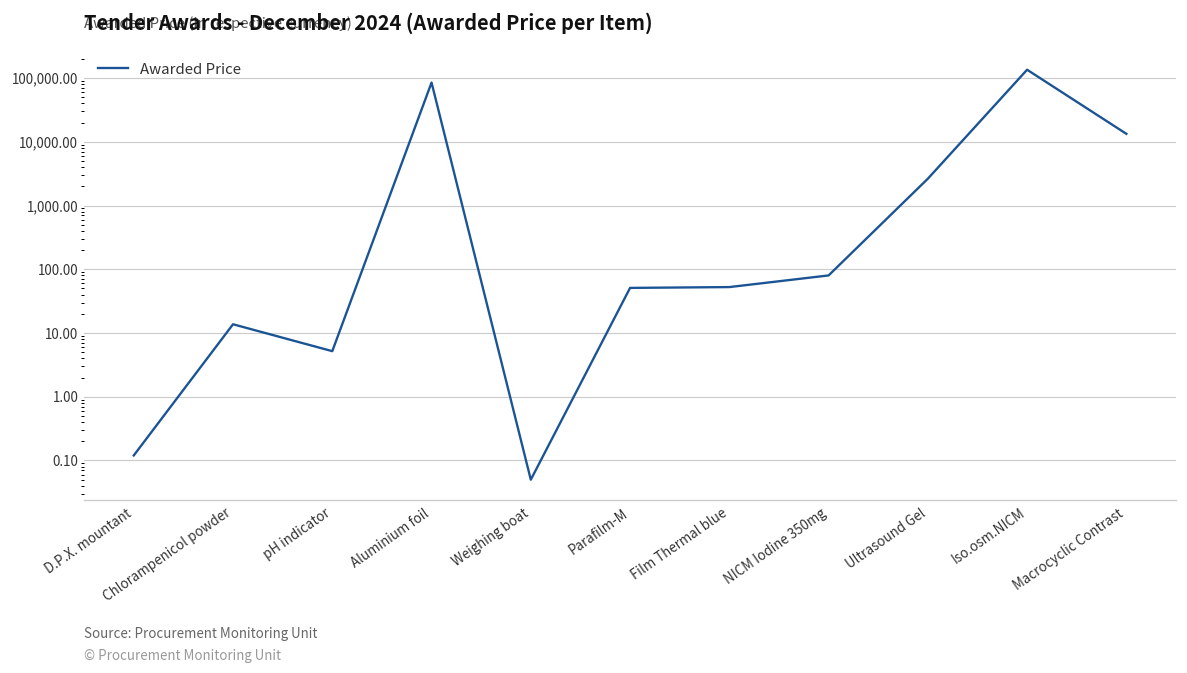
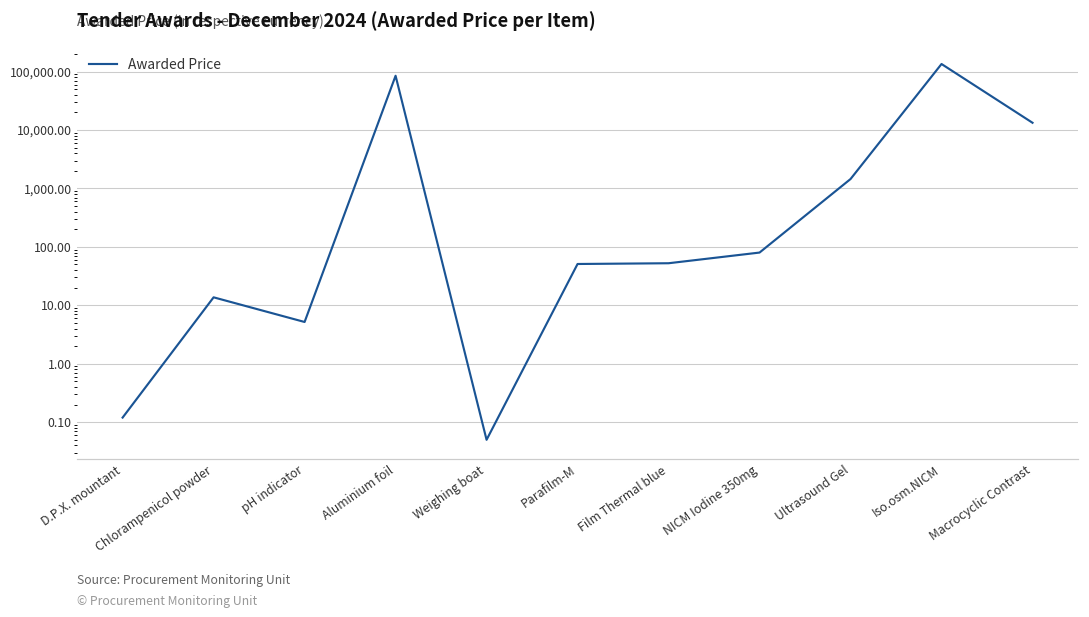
Ultrasound Gel: 3,000 -> 1,500
